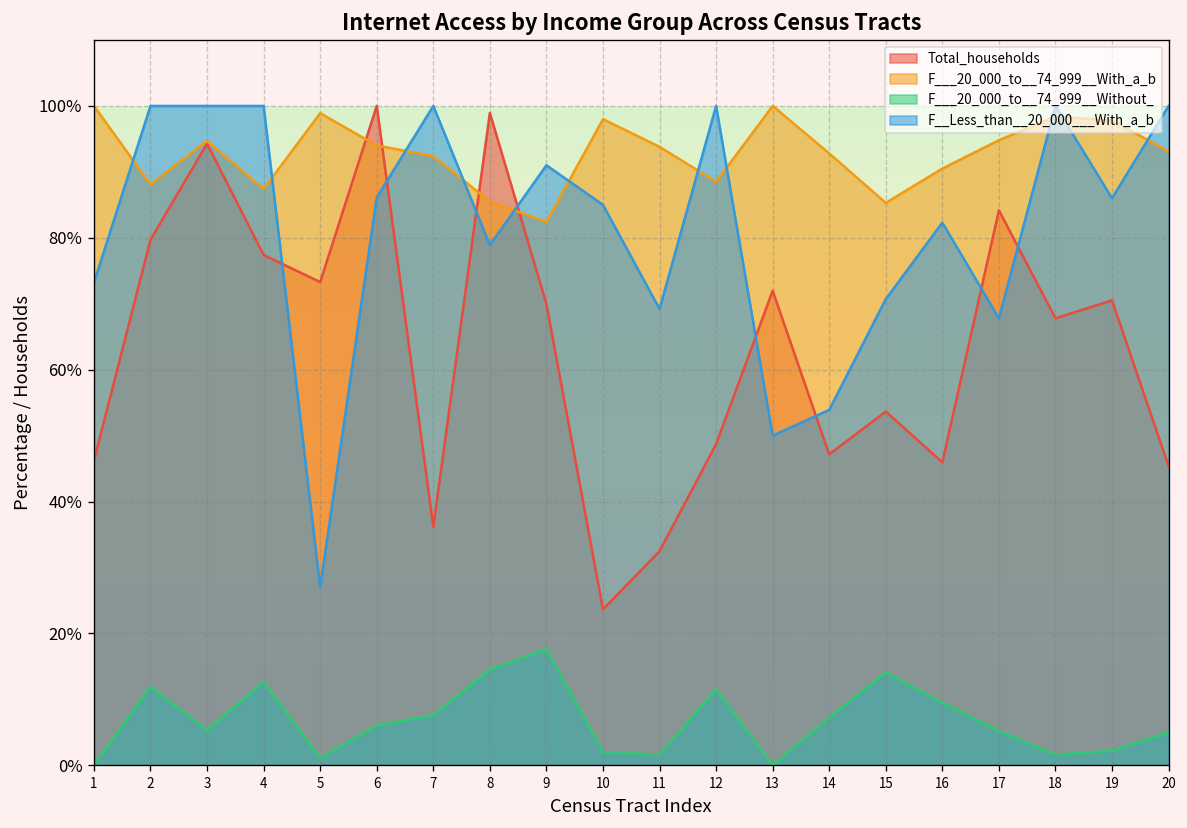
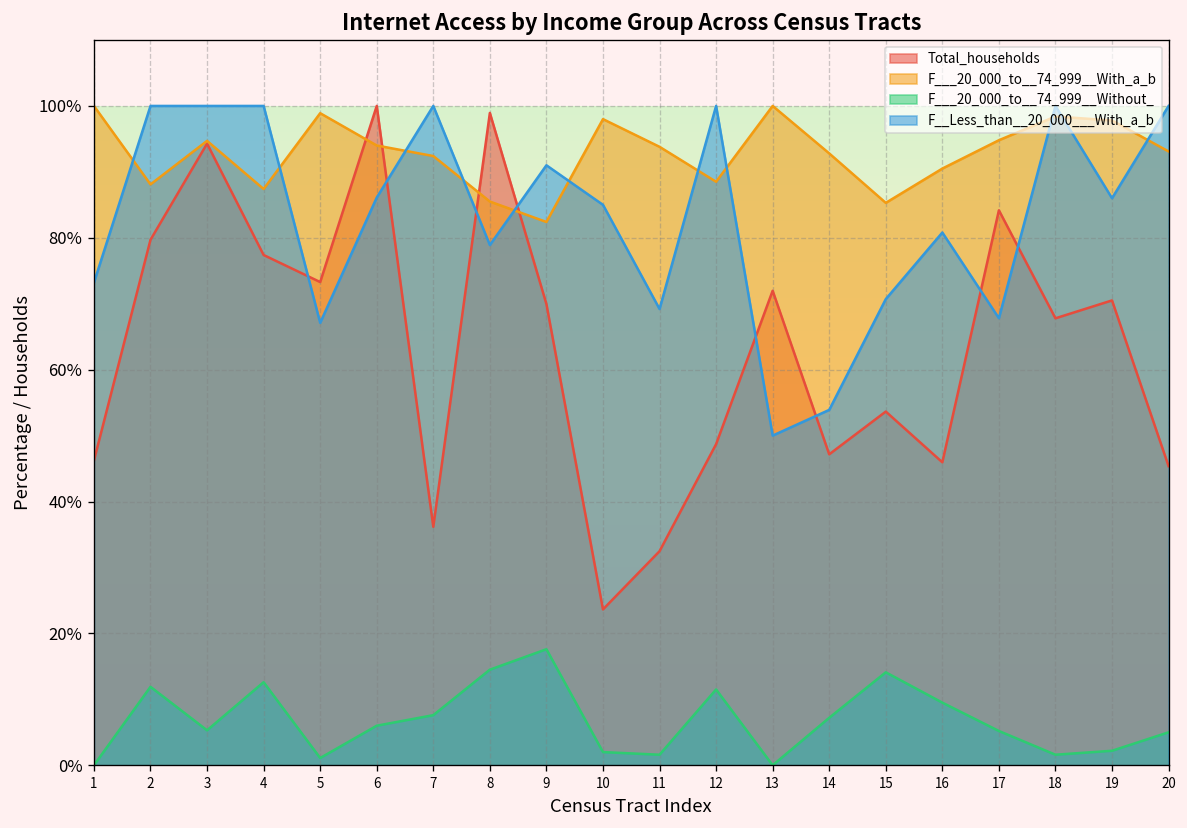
F__Less_than__20_000___With_a_b, 5: 27% -> 67%
F__Less_than__20_000___With_a_b, 16: 82% -> 81%
